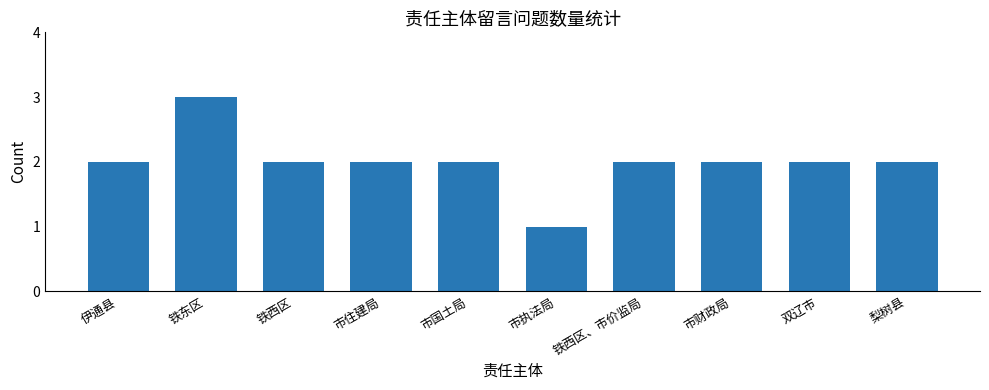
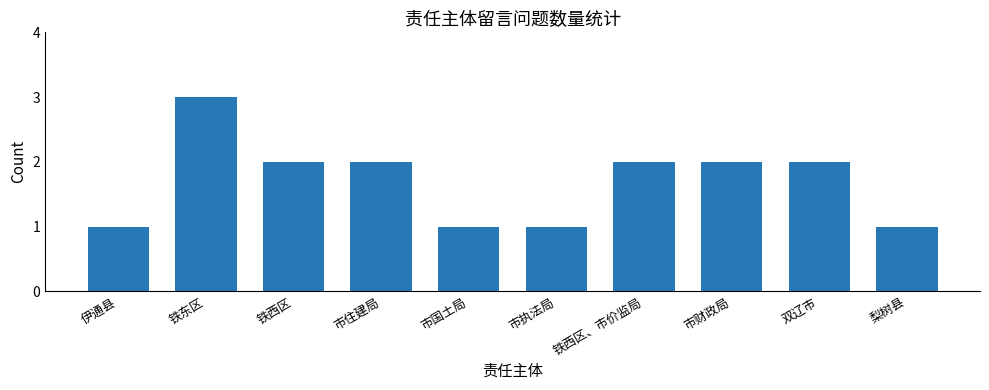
伊通县: 2 -> 1
市国土局: 2 -> 1
梨树县: 2 -> 1
